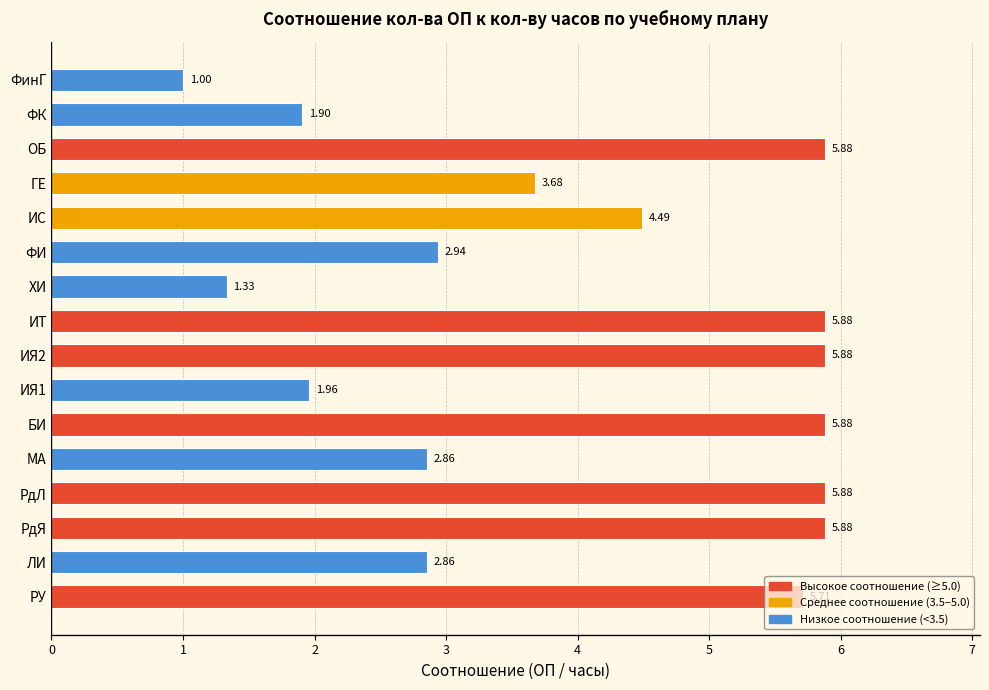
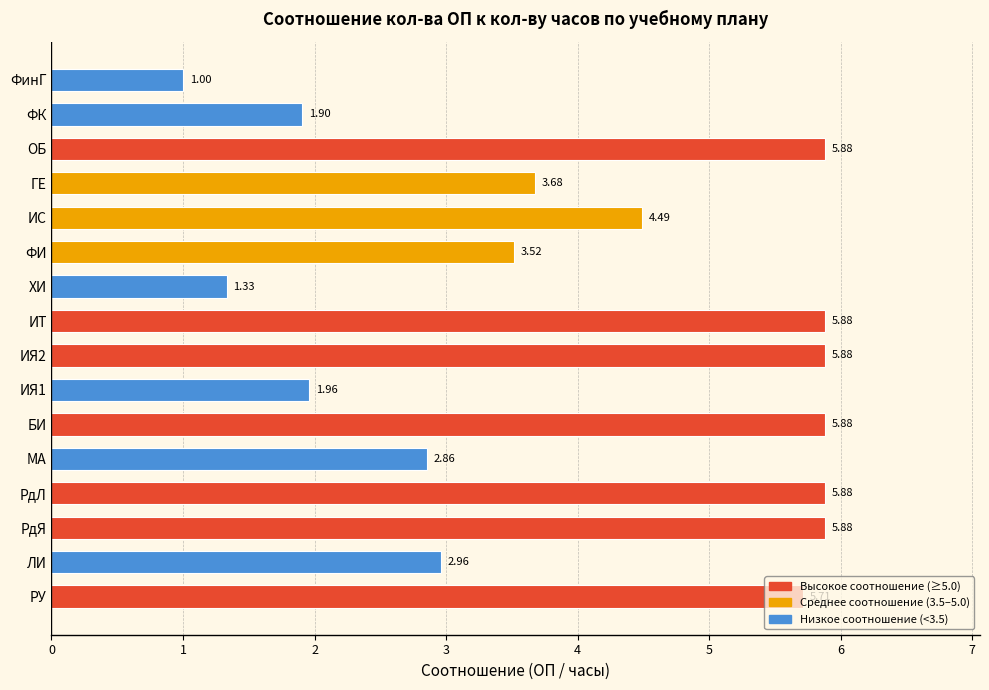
ФИ: 2.94 -> 3.52
ЛИ: 2.86 -> 2.96
